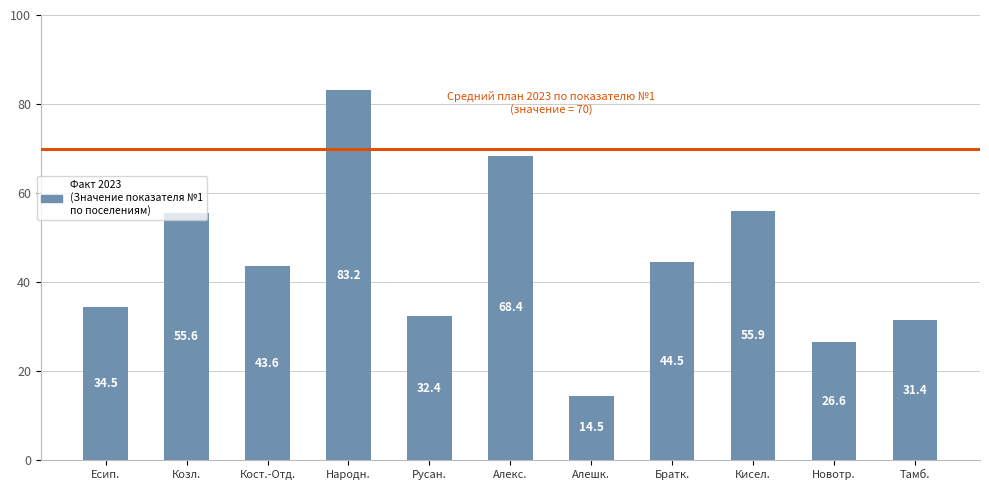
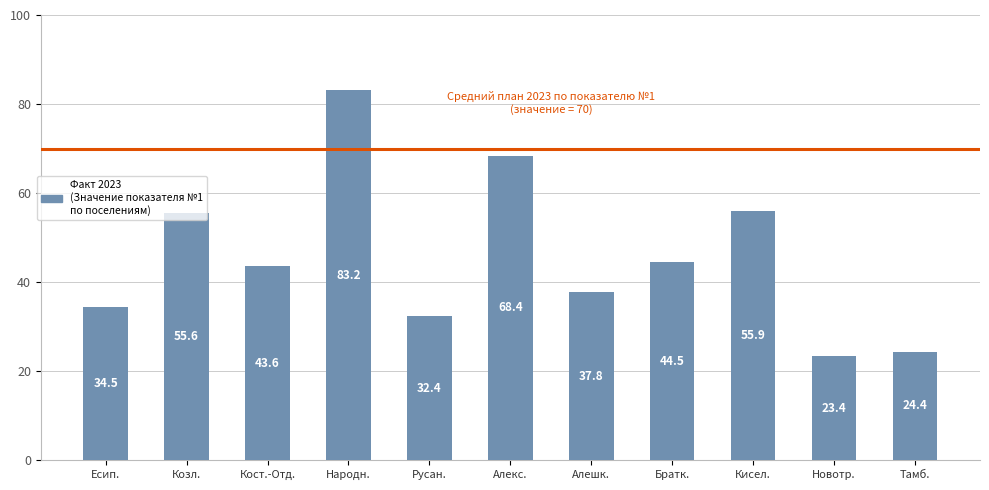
Алешк.: 14.5 -> 37.8
Новотр.: 26.6 -> 23.4
Тамб.: 31.4 -> 24.4
